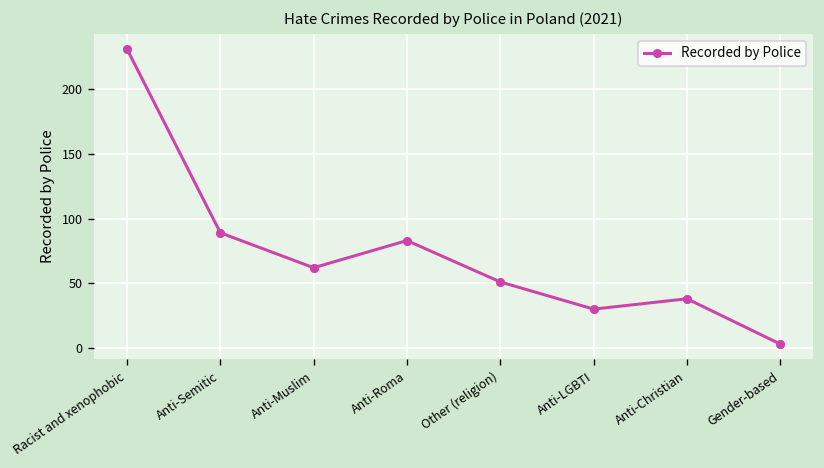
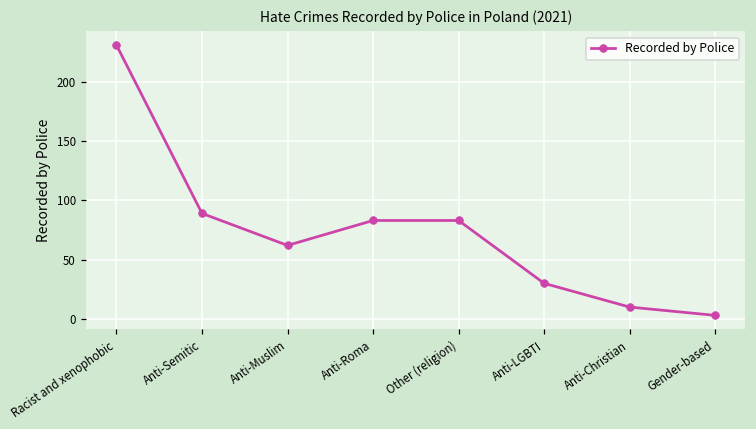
Other (religion): 51 -> 83
Anti-Christian: 38 -> 10
